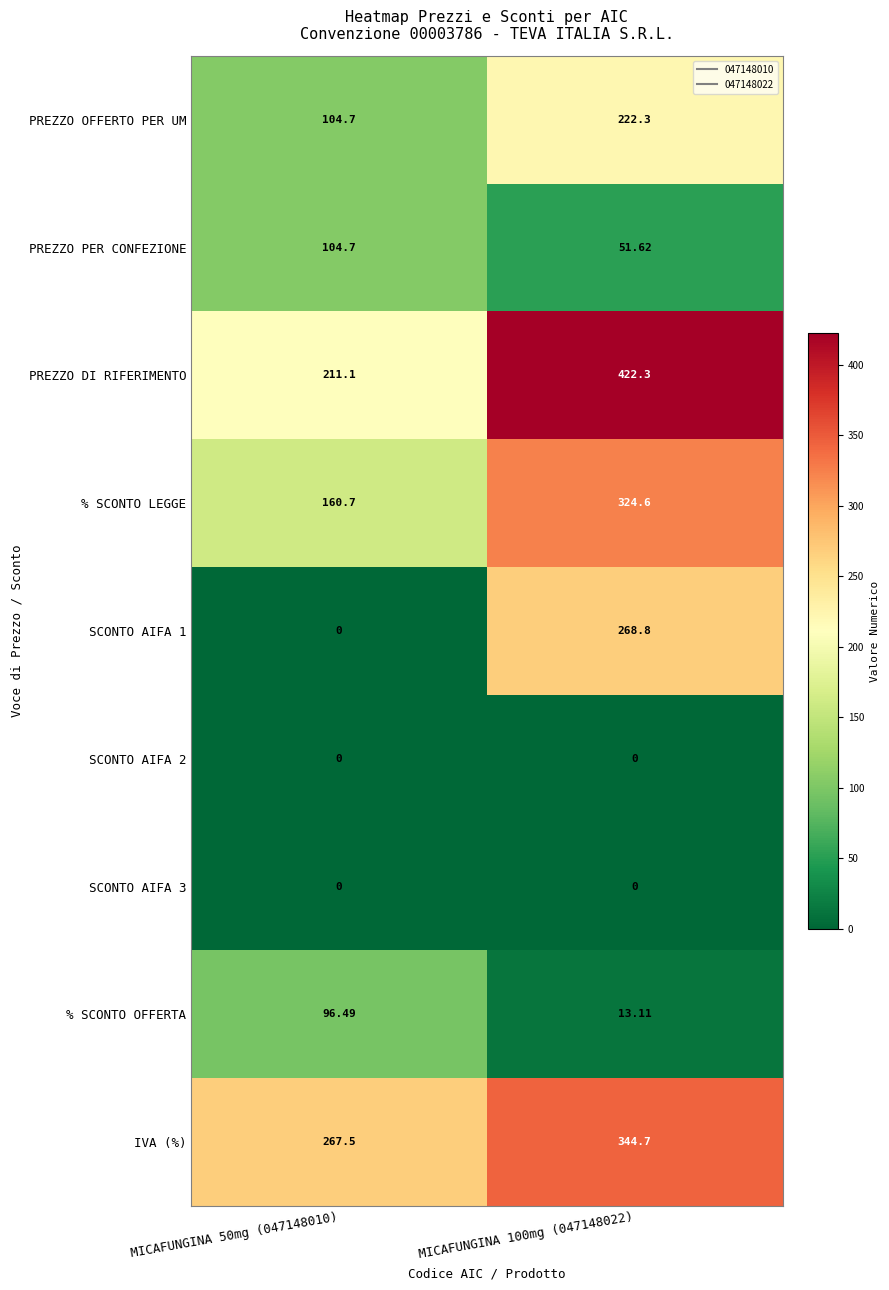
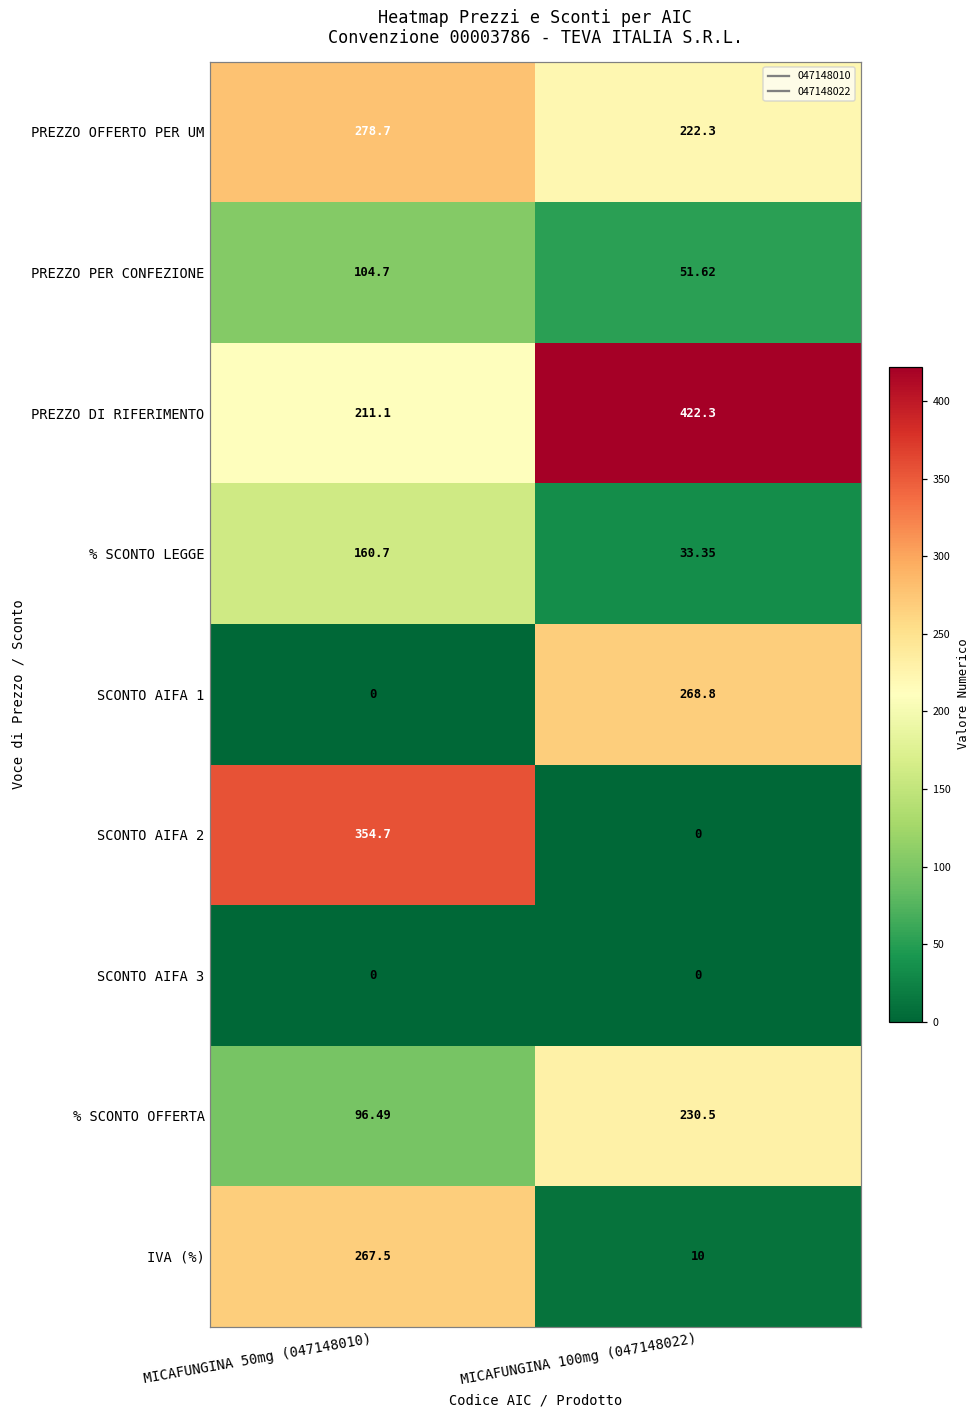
PREZZO OFFERTO PER UM, MICAFUNGINA 50mg (047148010): 104.7 -> 278.7
% SCONTO LEGGE, MICAFUNGINA 100mg (047148022): 324.6 -> 33.35
SCONTO AIFA 2, MICAFUNGINA 50mg (047148010): 0 -> 354.7
% SCONTO OFFERTA, MICAFUNGINA 100mg (047148022): 13.11 -> 230.5
IVA (%), MICAFUNGINA 100mg (047148022): 344.7 -> 10
